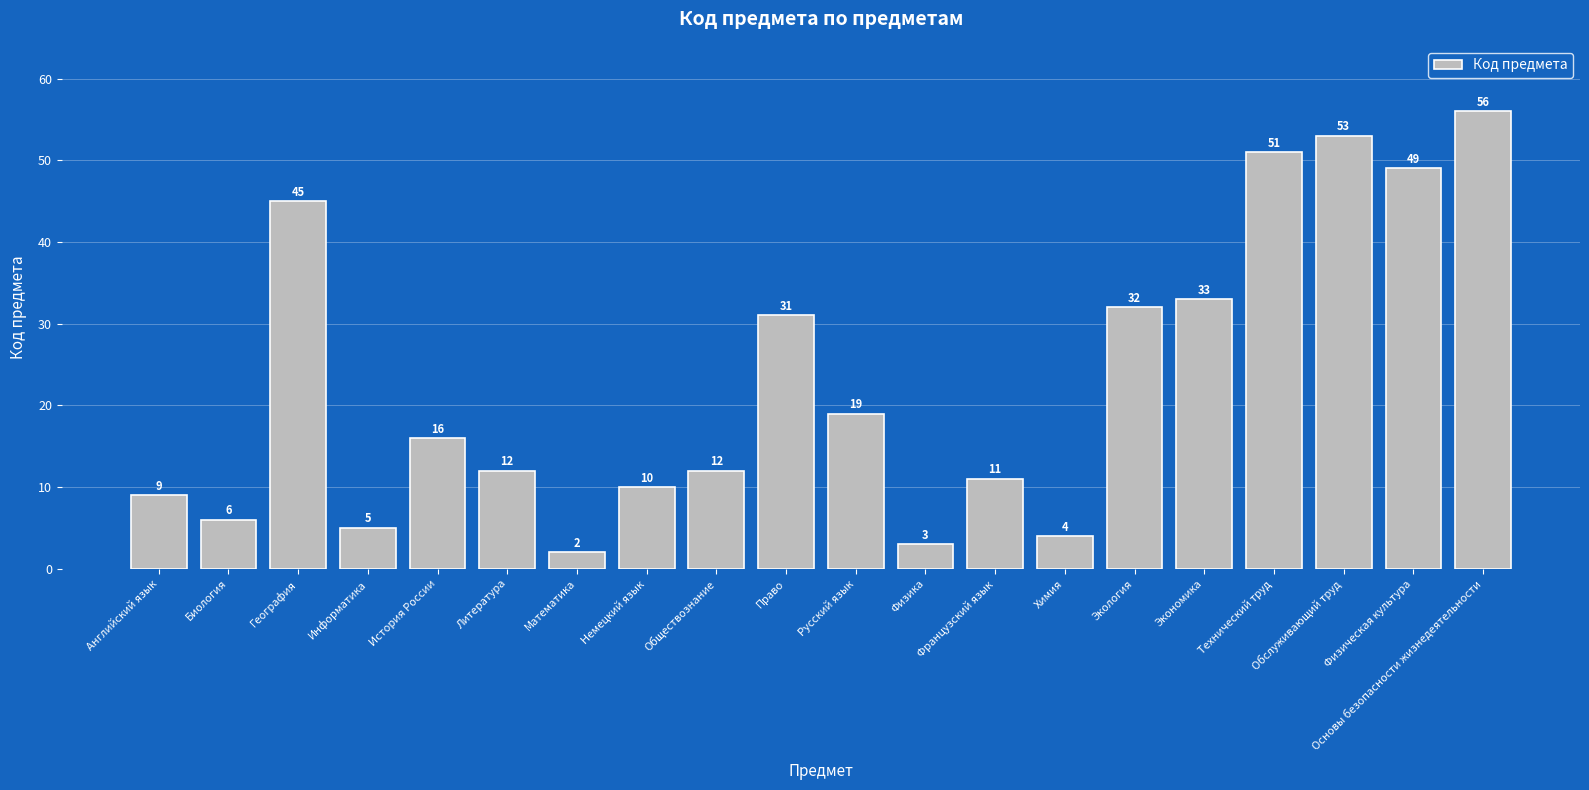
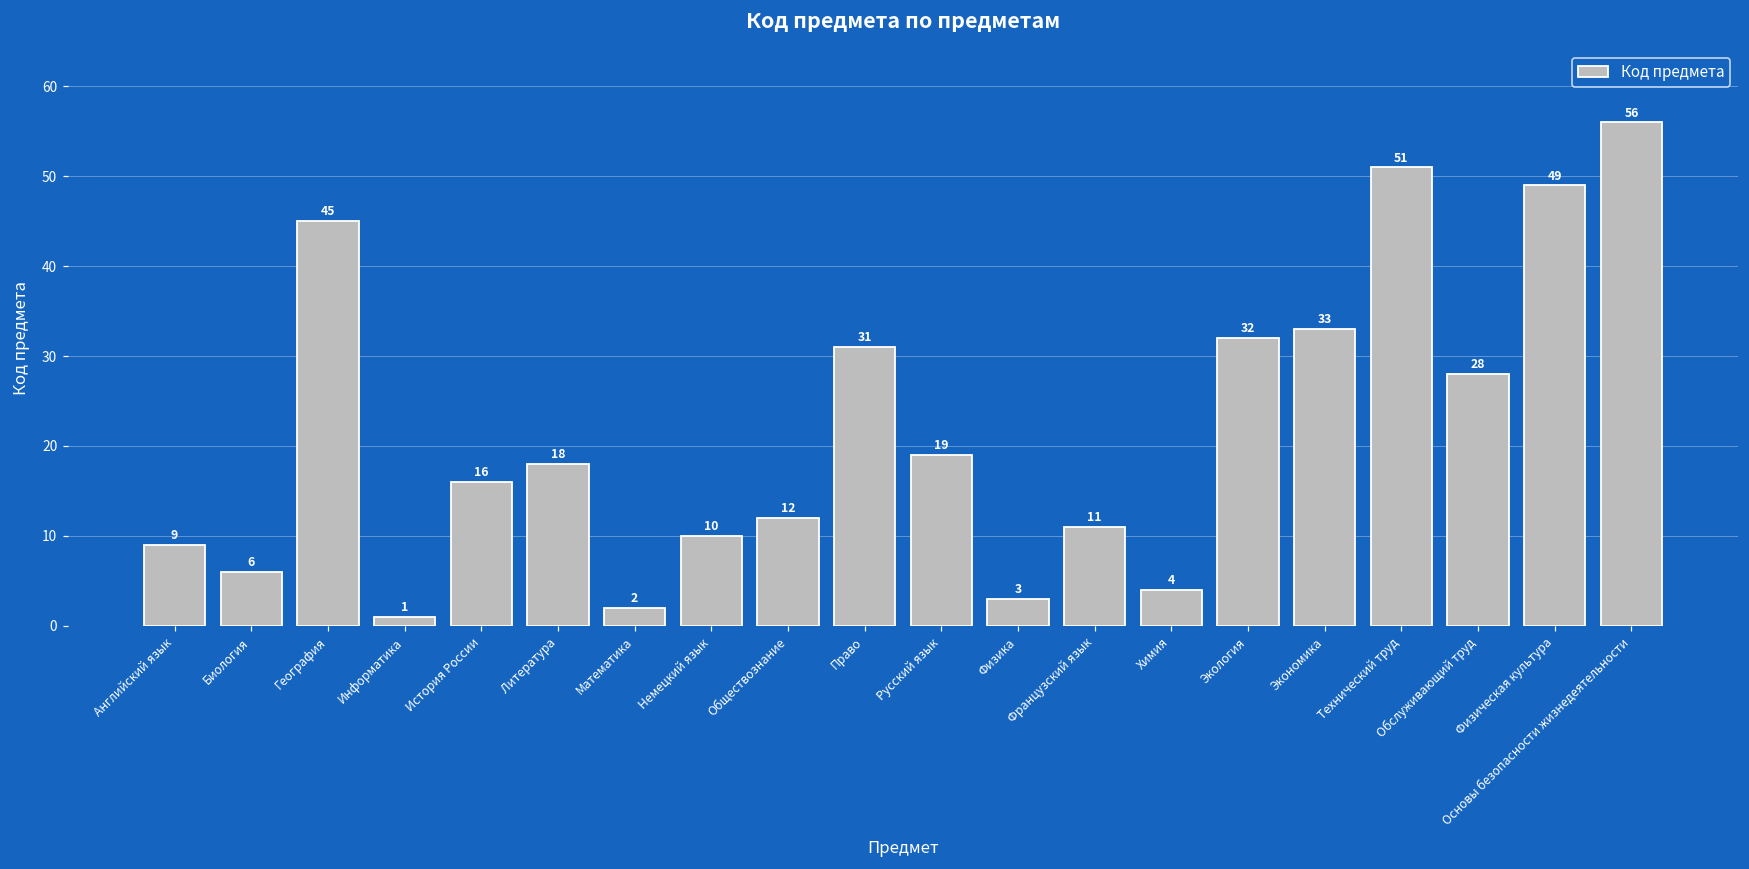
Информатика: 5 -> 1
Литература: 12 -> 18
Обслуживающий труд: 53 -> 28
